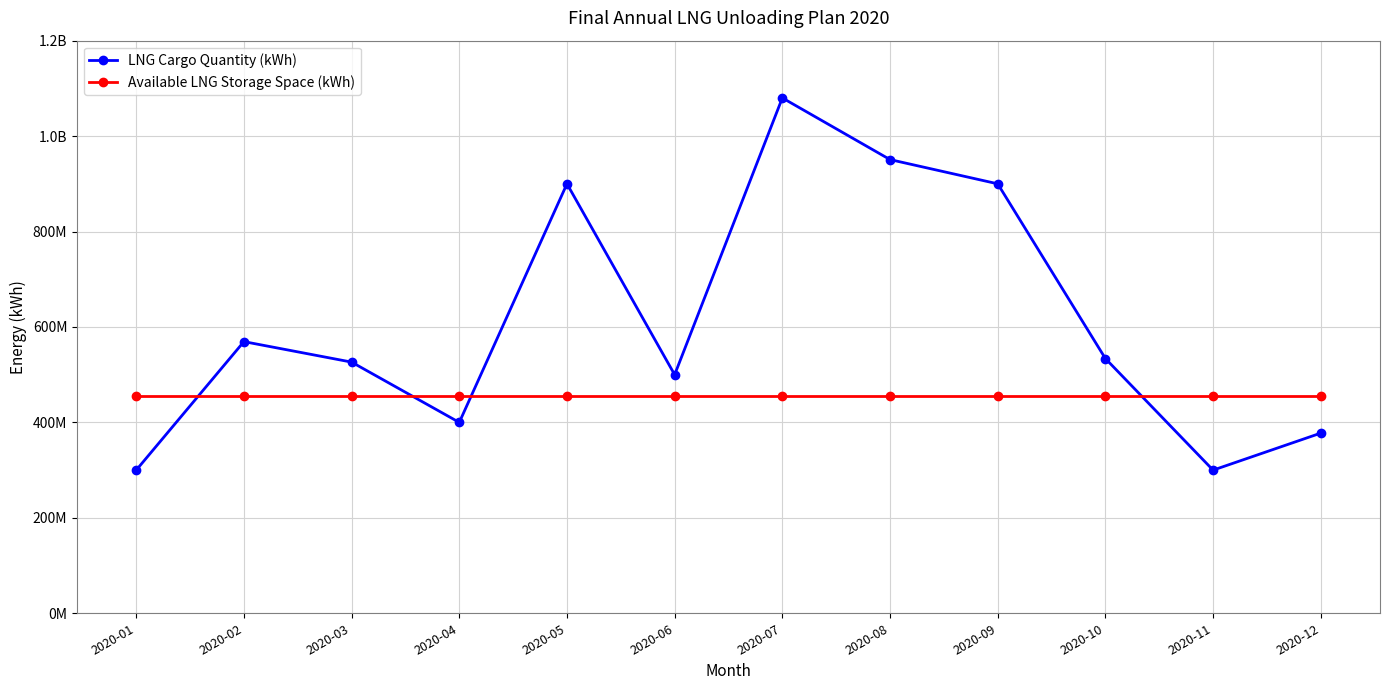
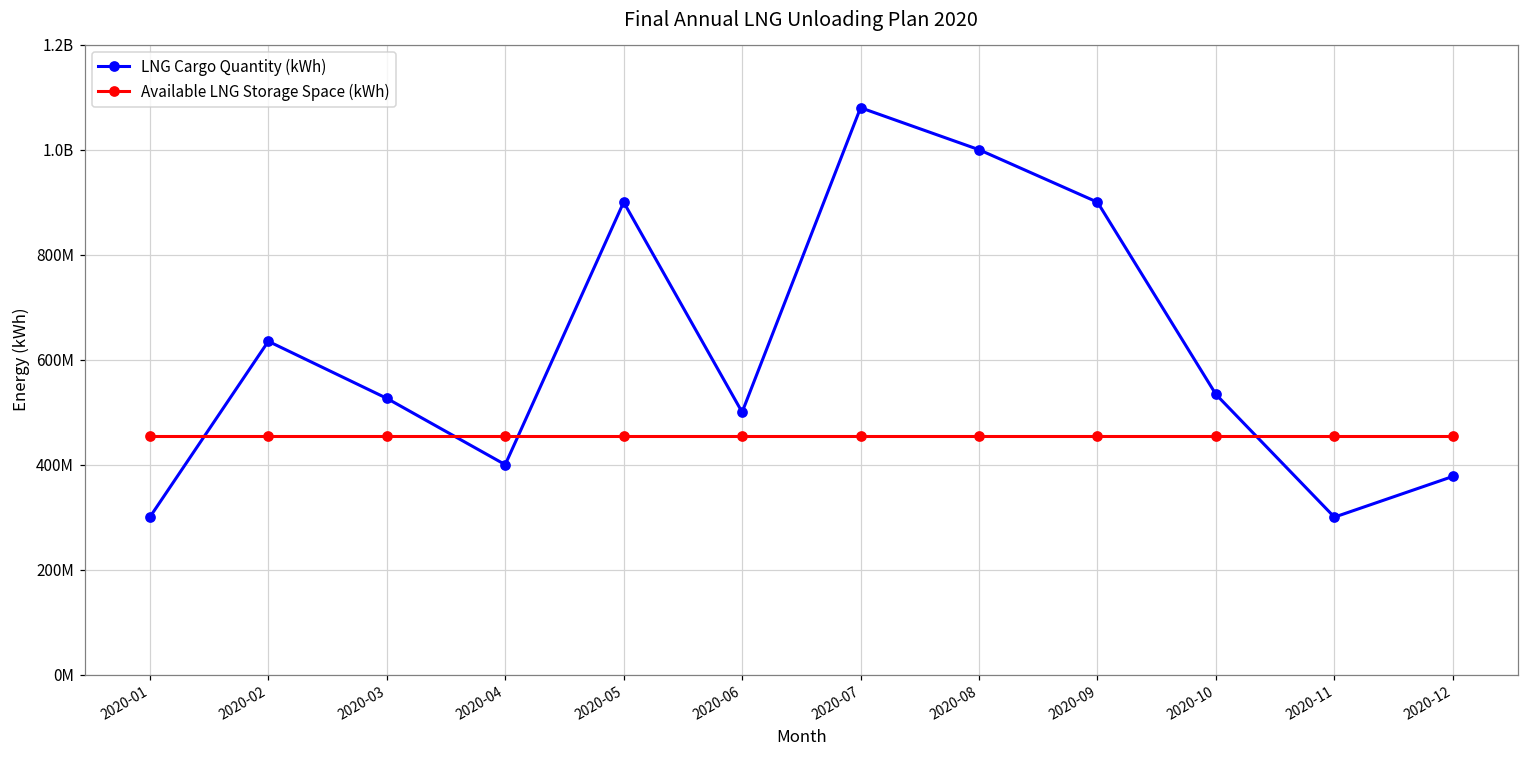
LNG Cargo Quantity (kWh), 2020-02: 570000000 -> 640000000
LNG Cargo Quantity (kWh), 2020-08: 950000000 -> 1000000000
